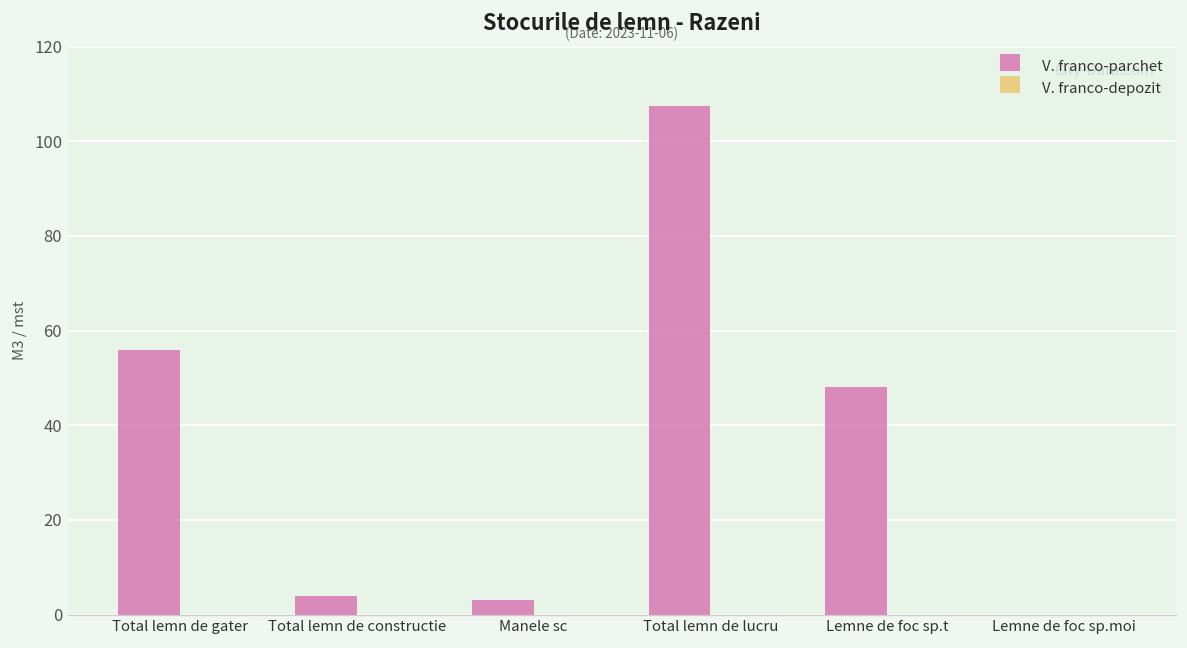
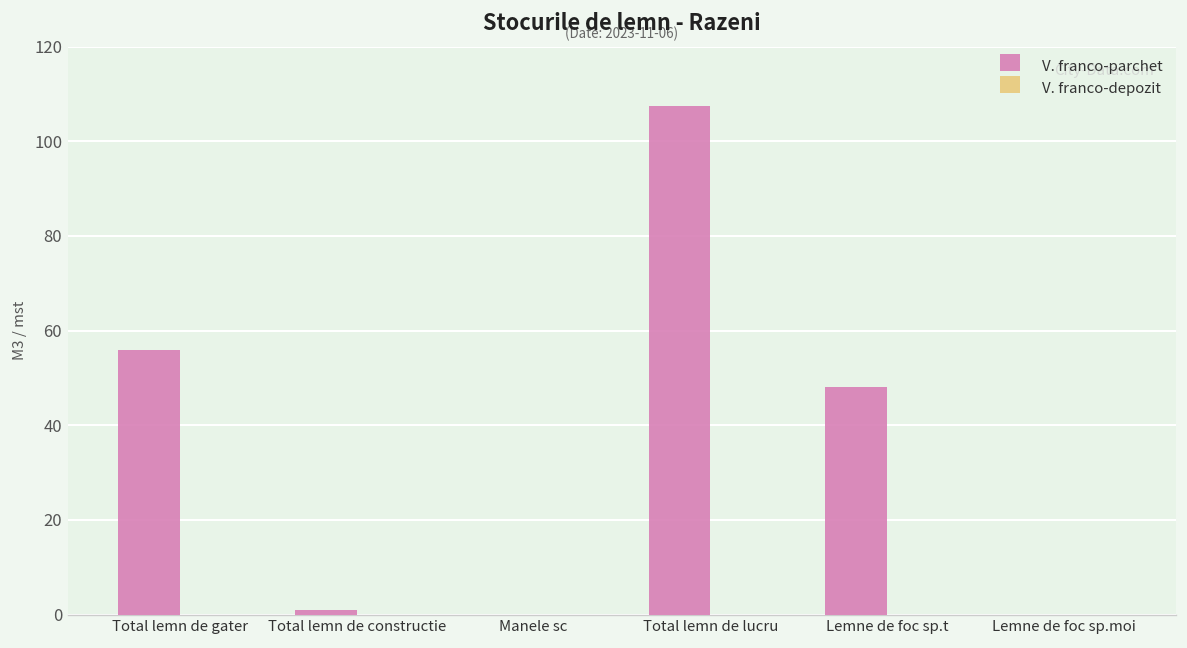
V. franco-parchet, Total lemn de constructie: 4 -> 1
V. franco-parchet, Manele sc: 3 -> 0
